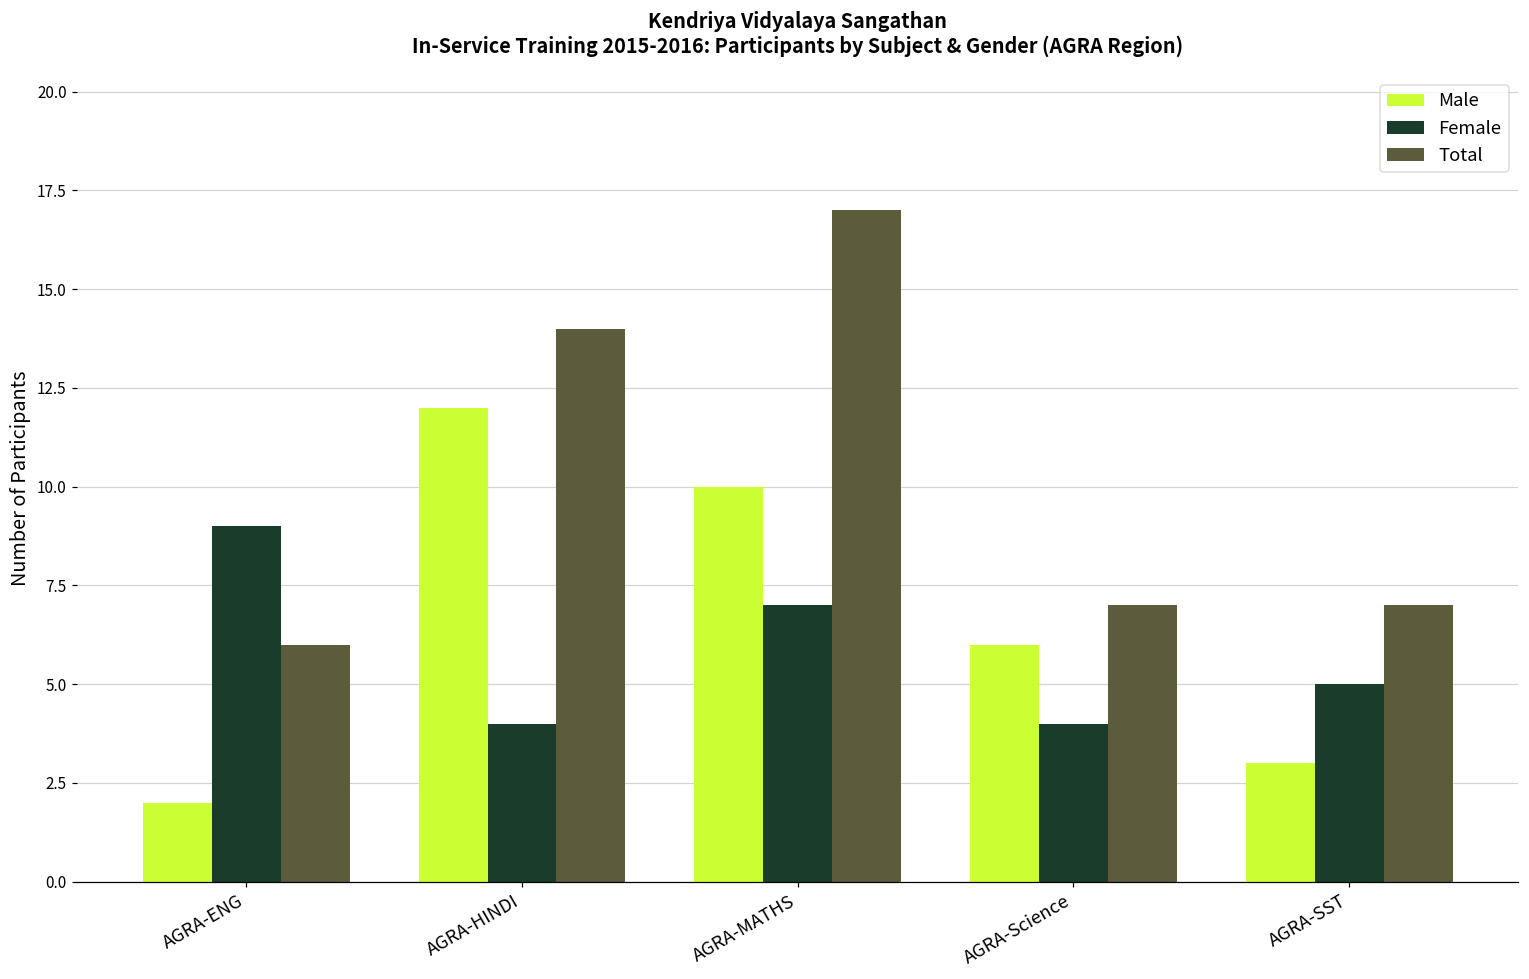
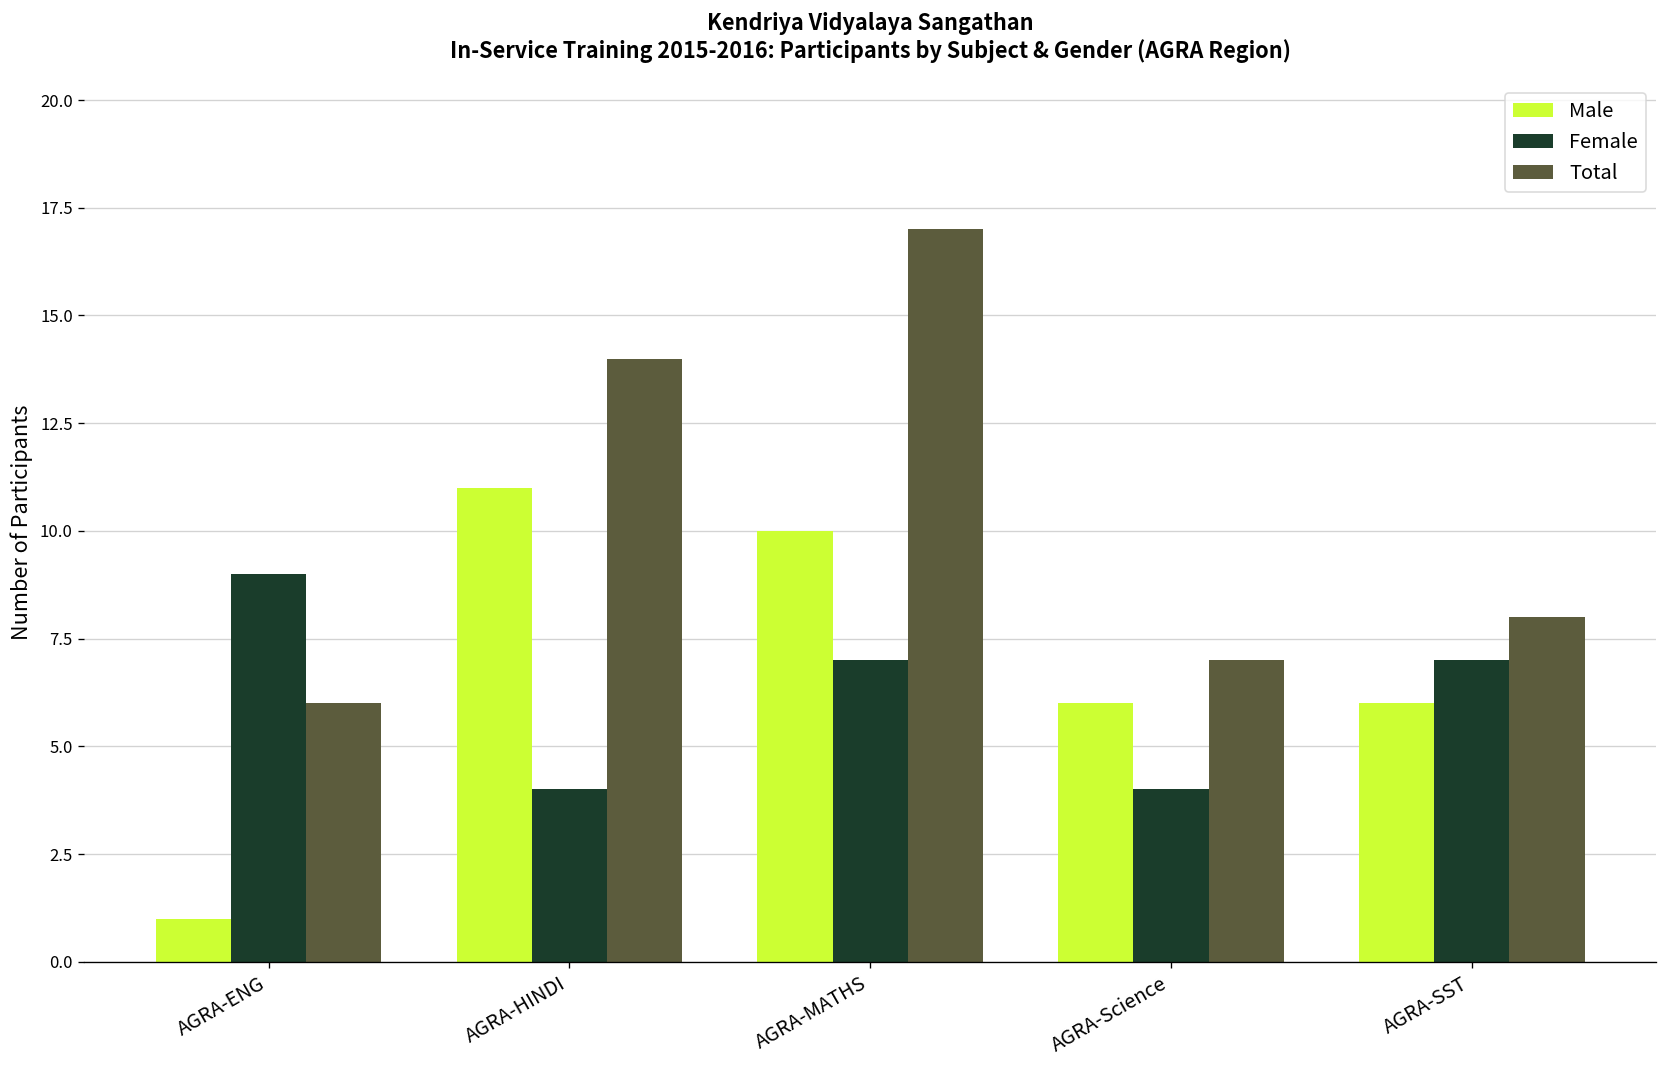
Male, AGRA-ENG: 2 -> 1
Male, AGRA-HINDI: 12 -> 11
Male, AGRA-SST: 3 -> 6
Female, AGRA-SST: 5 -> 7
Total, AGRA-SST: 7 -> 8
